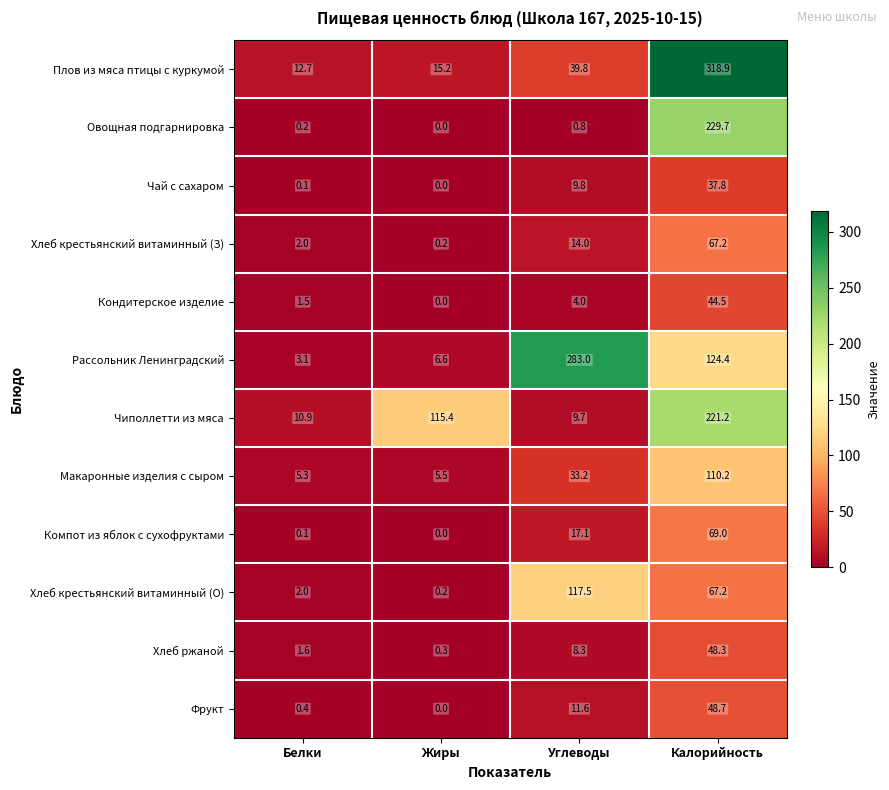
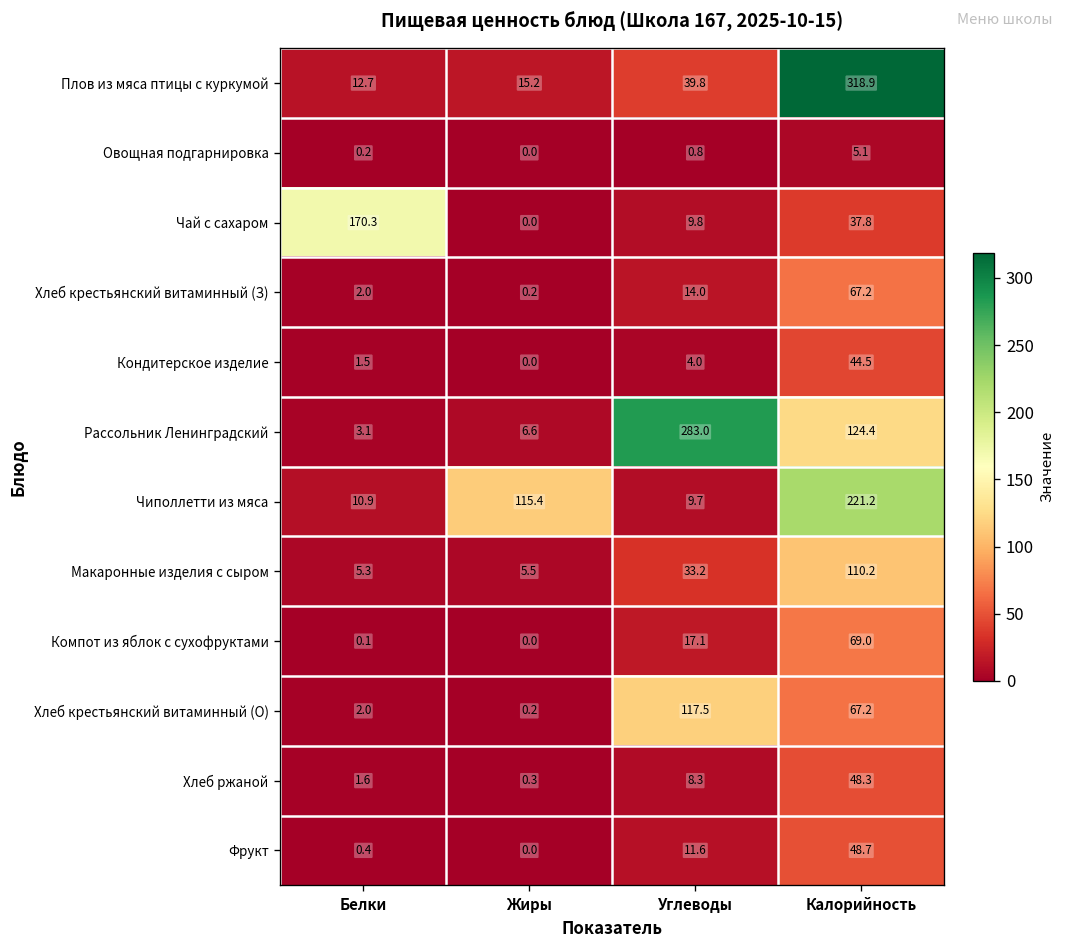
Овощная подгарнировка, Калорийность: 229.7 -> 5.1
Чай с сахаром, Белки: 0.1 -> 170.3
